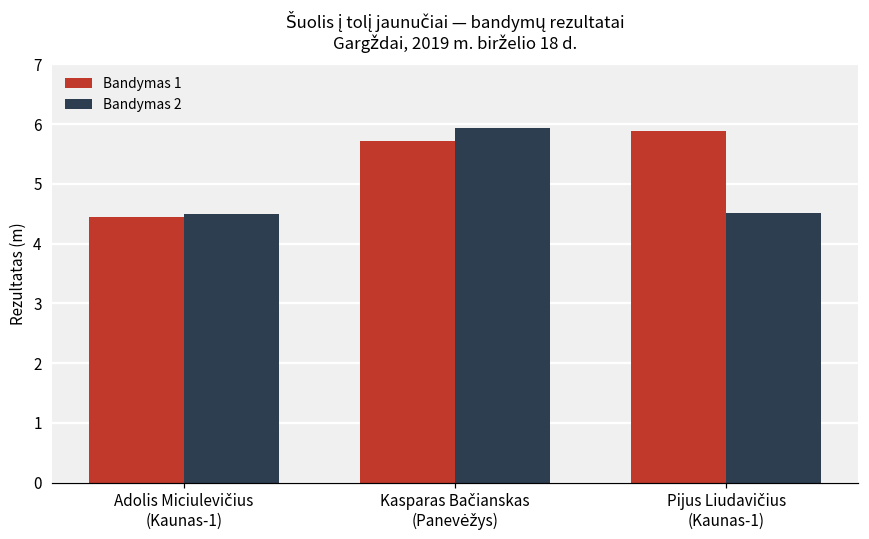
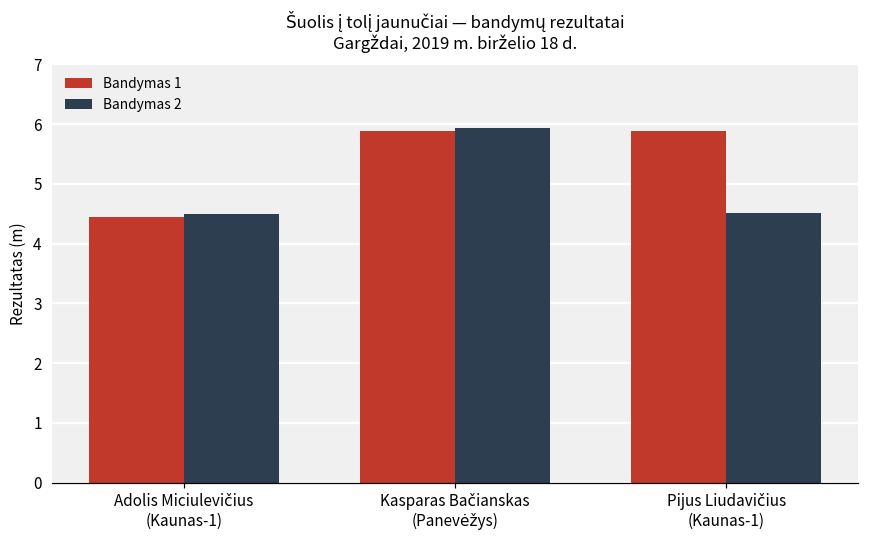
Bandymas 1, Kasparas Bačianskas (Panevėžys): 5.7 -> 5.9
